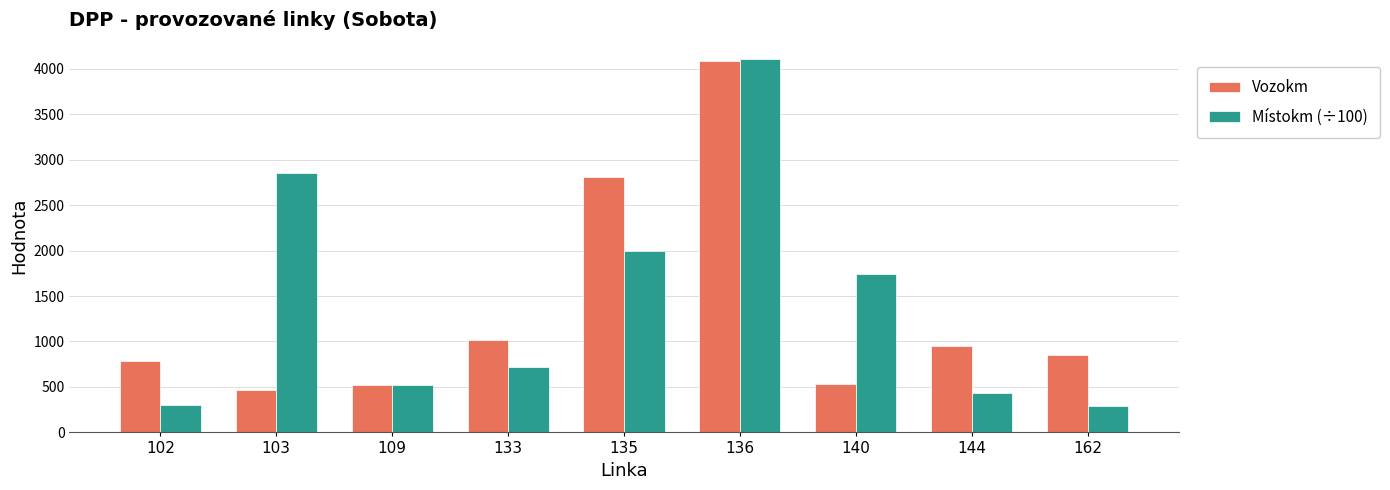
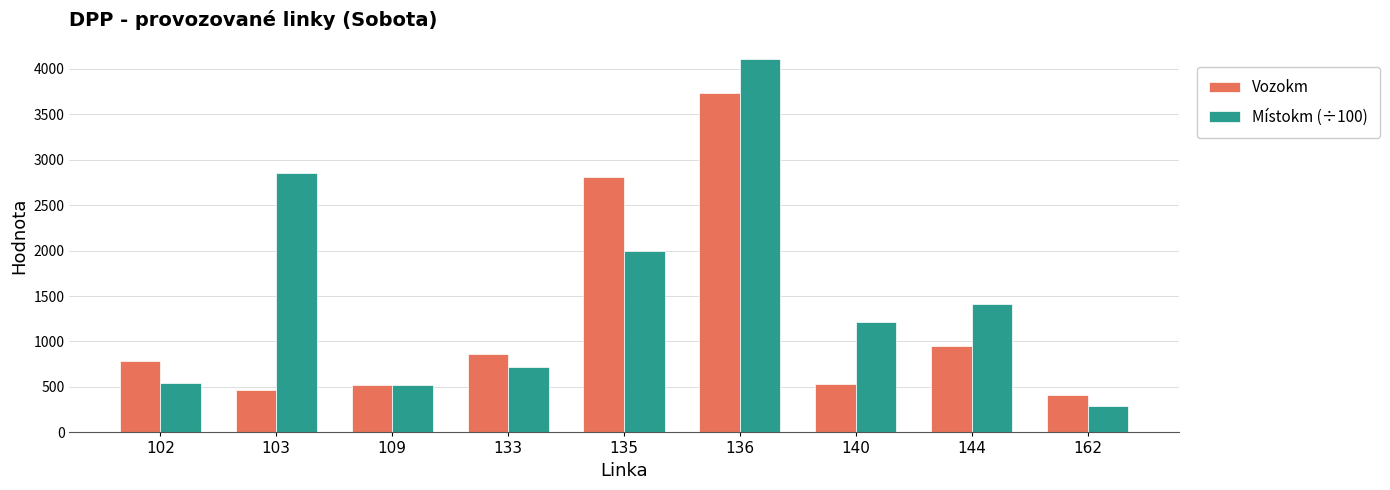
Místokm (÷100), 102: 300 -> 500
Vozokm, 133: 1000 -> 900
Vozokm, 136: 4100 -> 3700
Místokm (÷100), 140: 1700 -> 1200
Místokm (÷100), 144: 400 -> 1400
Vozokm, 162: 900 -> 400
